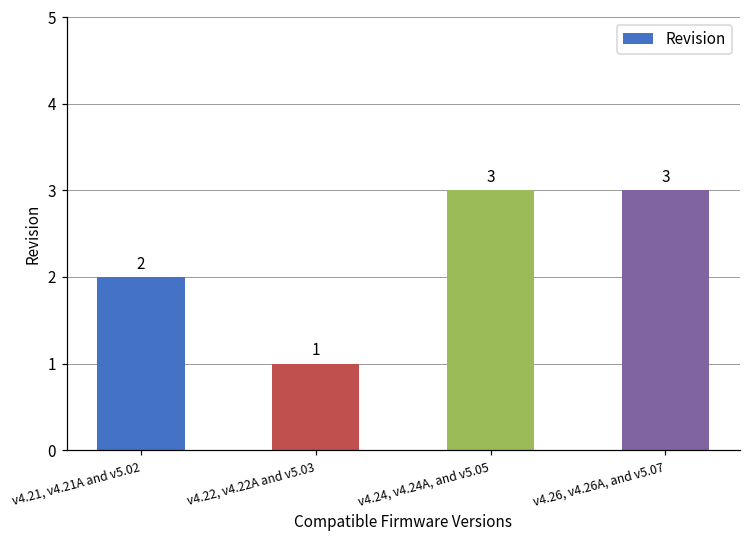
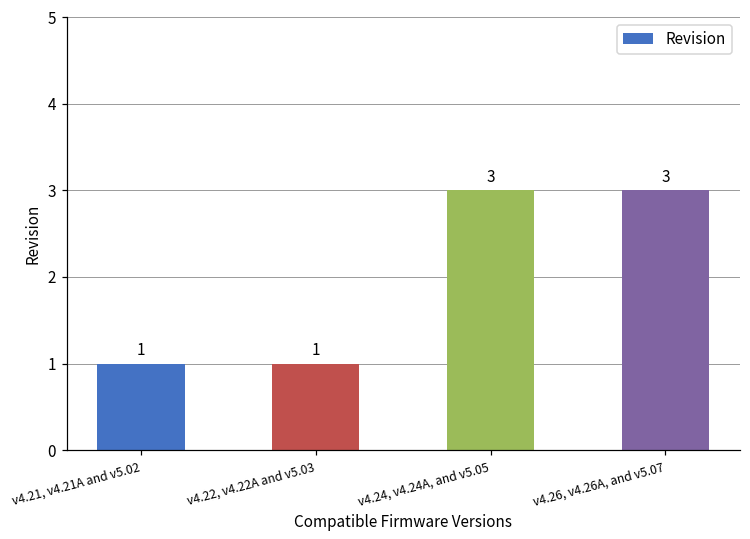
v4.21, v4.21A and v5.02: 2 -> 1
